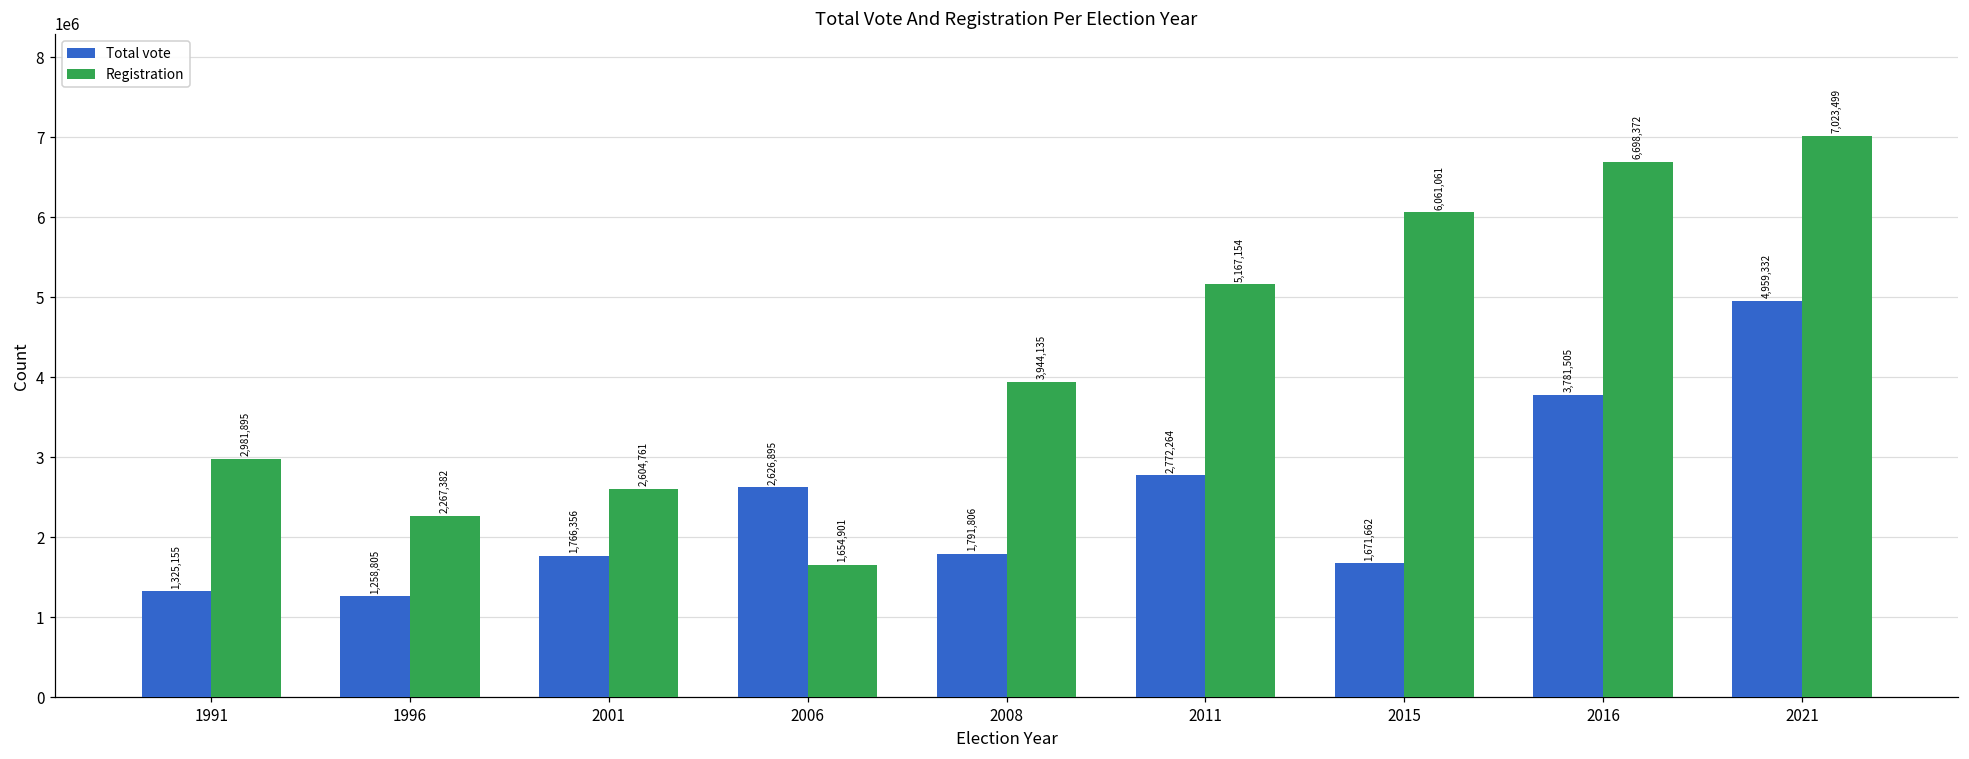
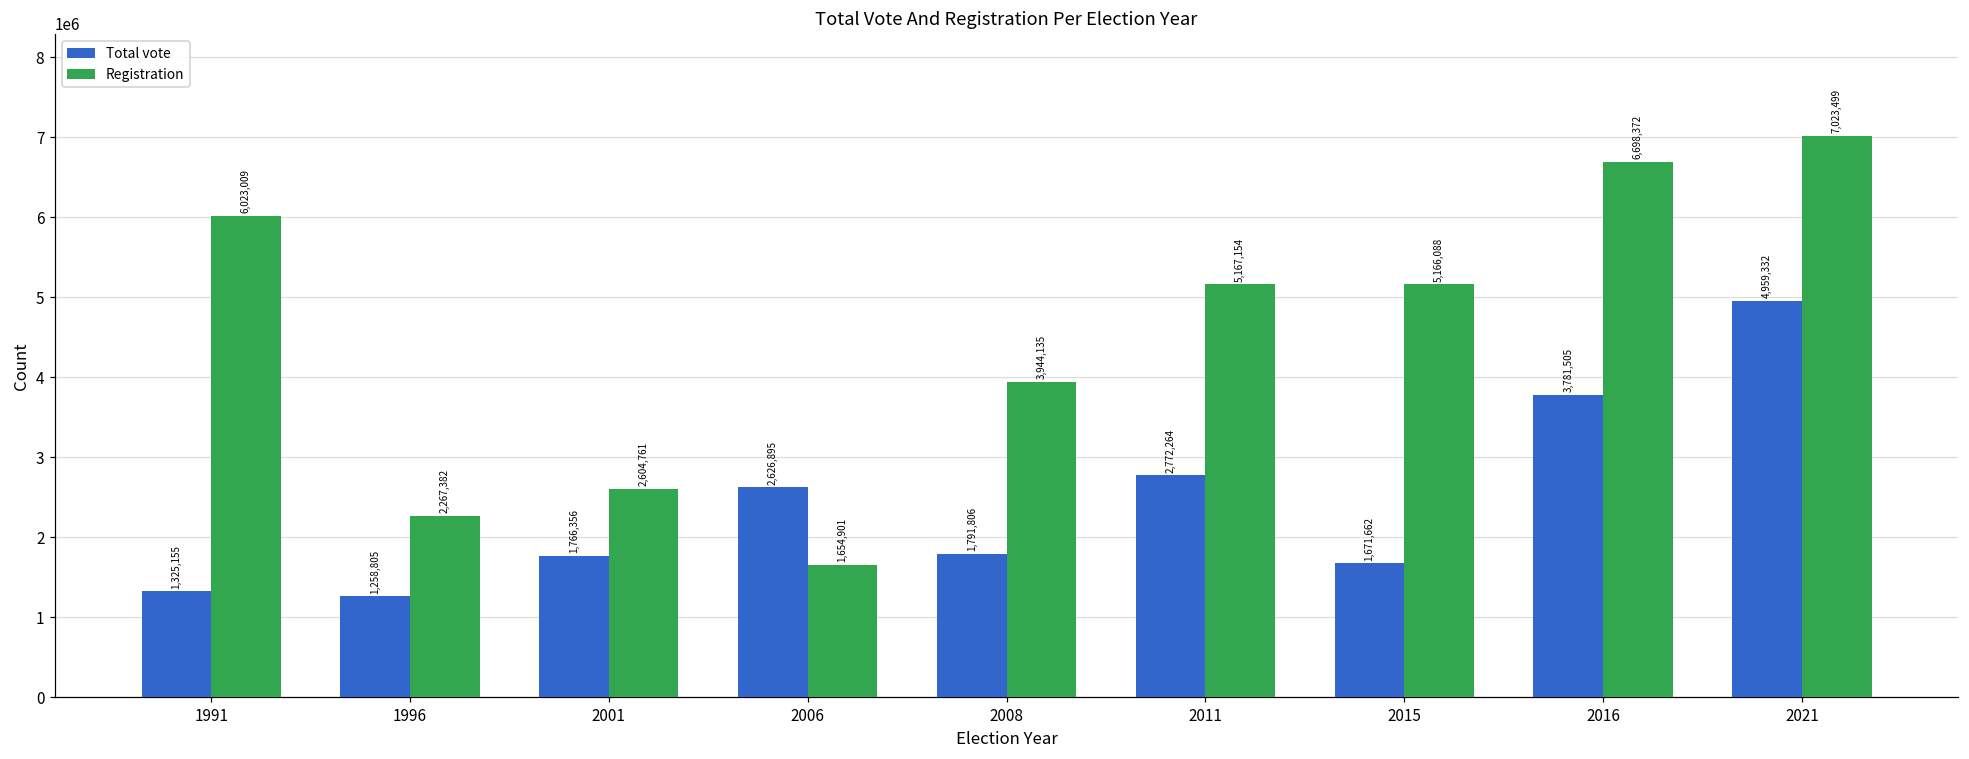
Registration, 1991: 2,981,895 -> 6,023,009
Registration, 2015: 6,061,061 -> 5,166,088
